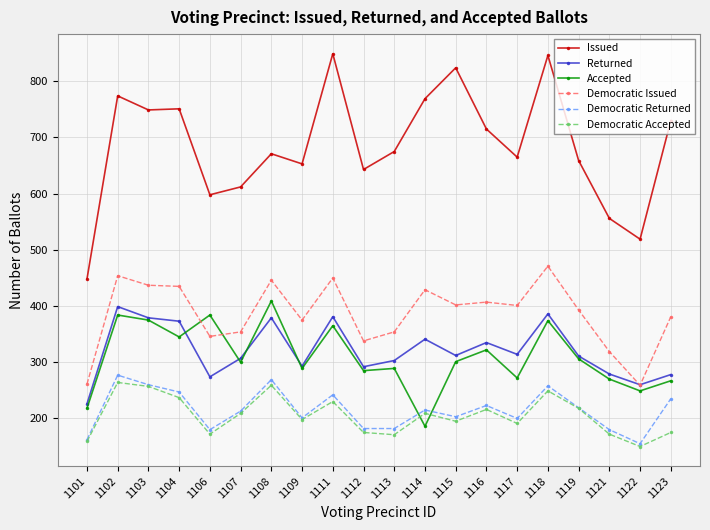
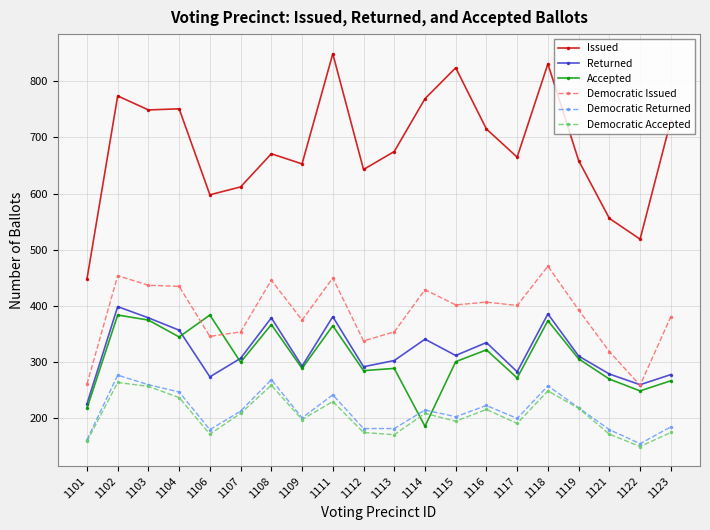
Returned, 1104: 370 -> 360
Accepted, 1108: 410 -> 370
Returned, 1117: 310 -> 280
Issued, 1118: 850 -> 830
Democratic Returned, 1123: 240 -> 190
